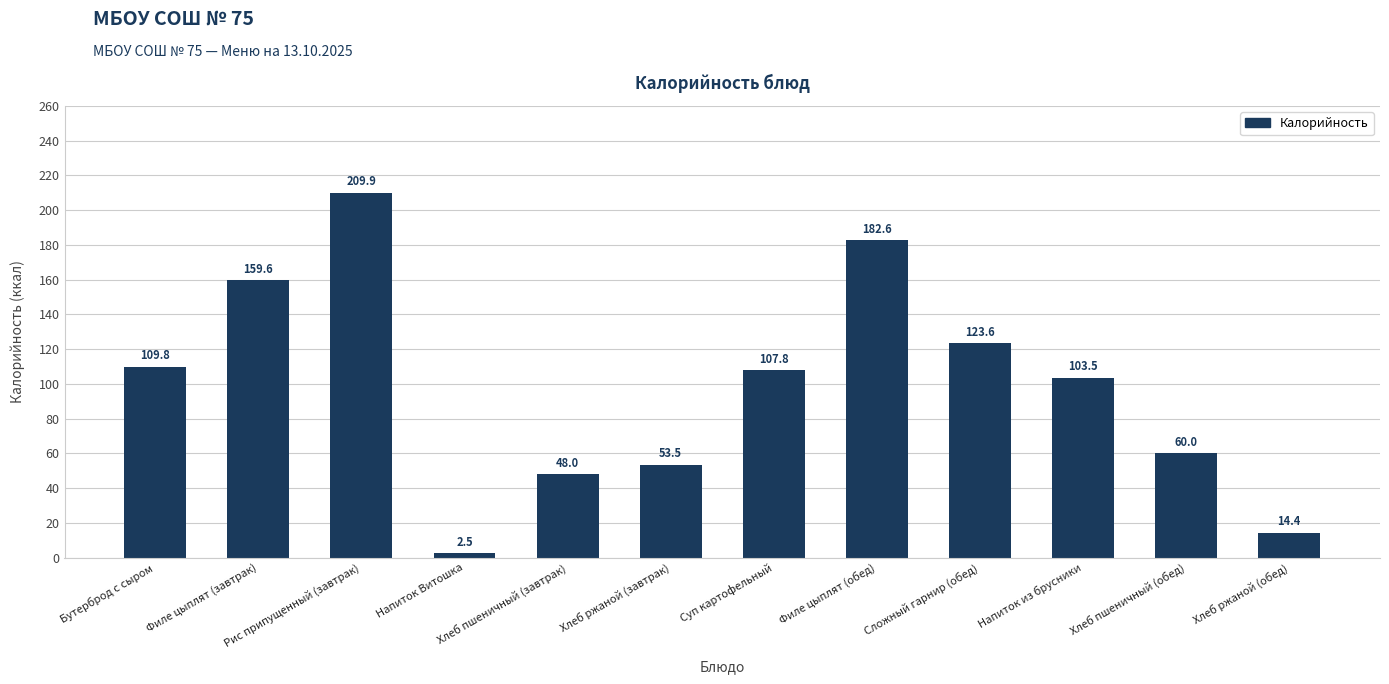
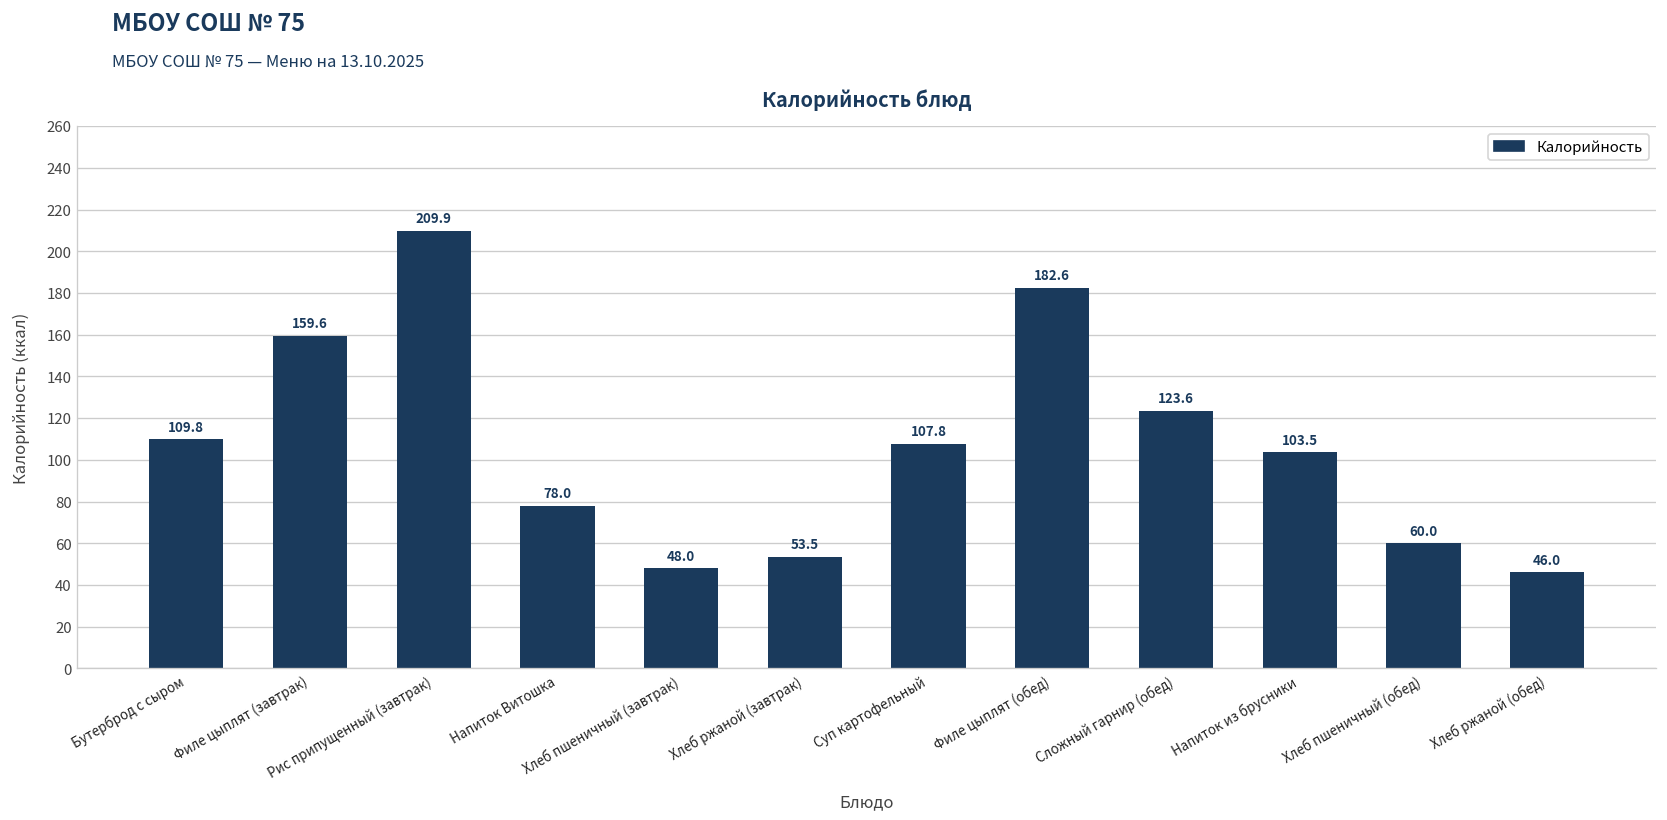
Напиток Витошка: 2.5 -> 78.0
Хлеб ржаной (обед): 14.4 -> 46.0
